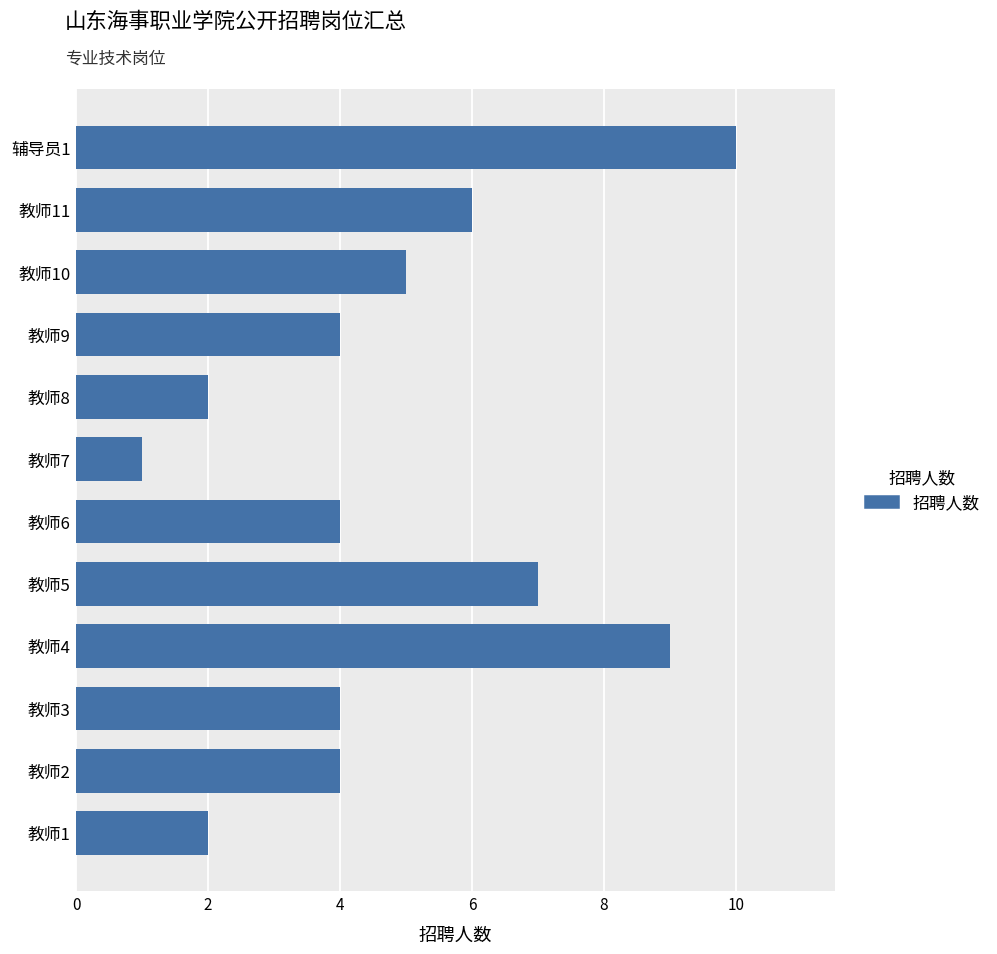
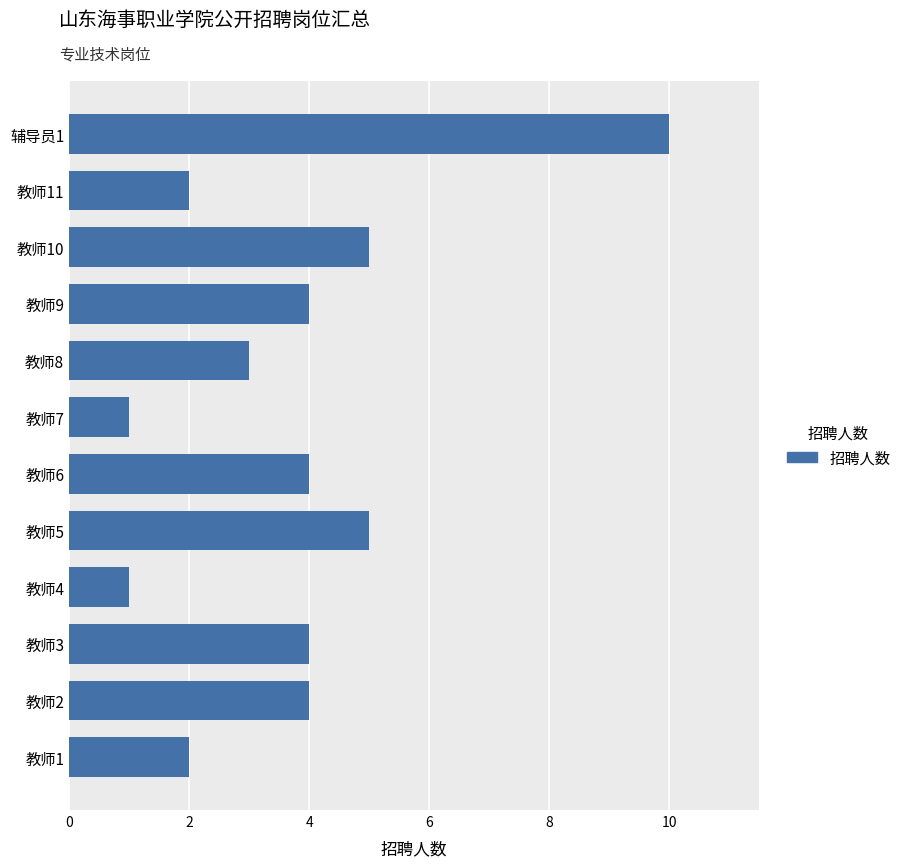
教师11: 6 -> 2
教师8: 2 -> 3
教师5: 7 -> 5
教师4: 9 -> 1
